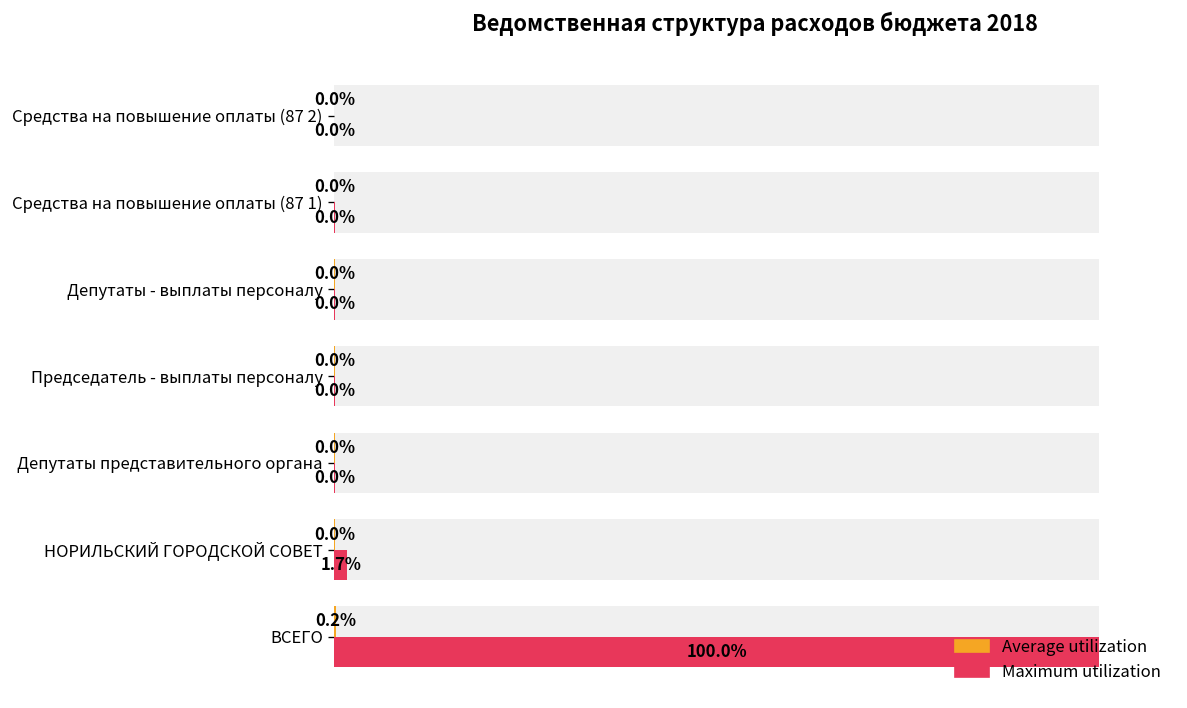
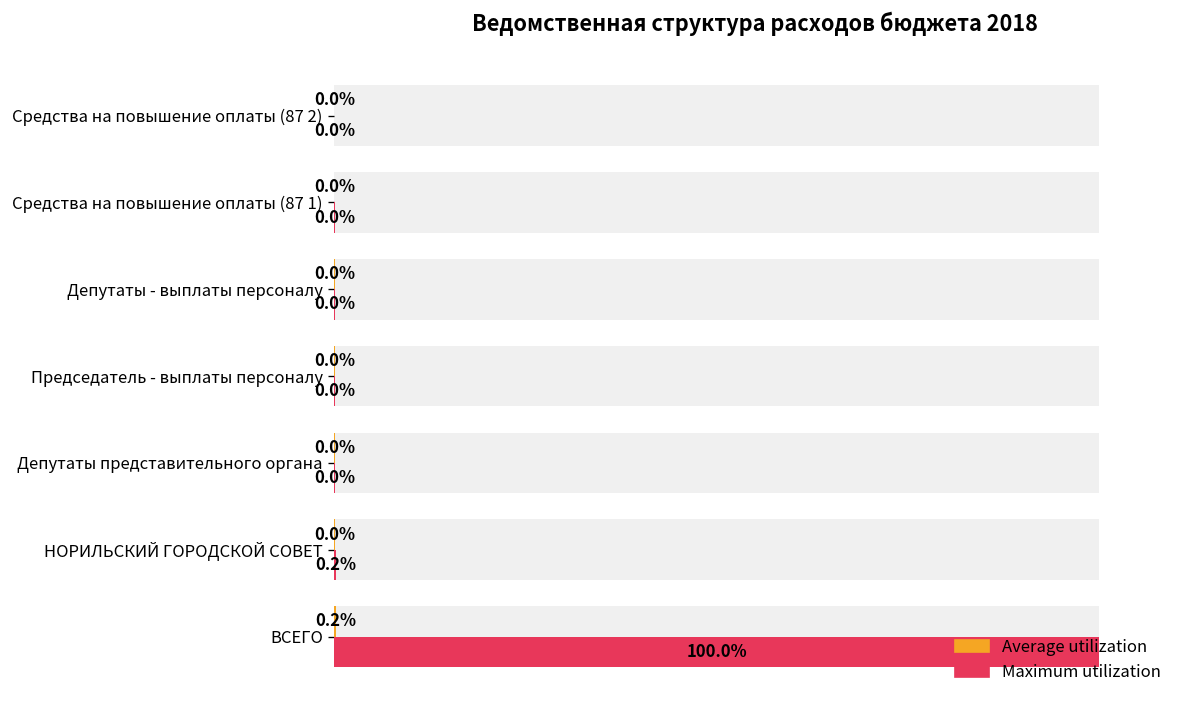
Maximum utilization, НОРИЛЬСКИЙ ГОРОДСКОЙ СОВЕТ: 1.7% -> 0.2%
